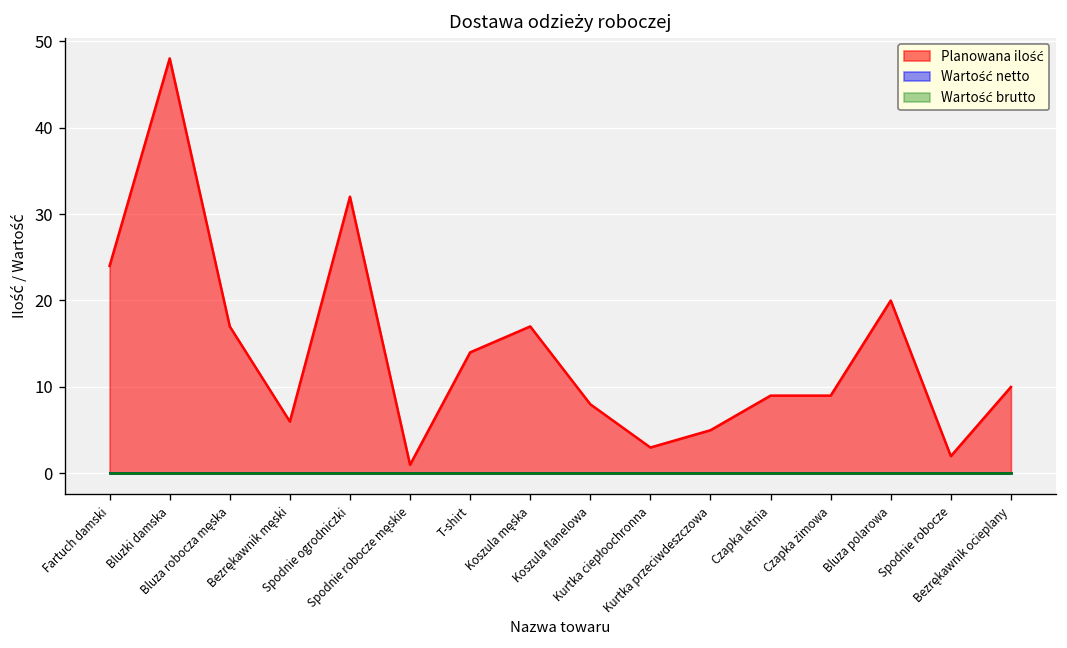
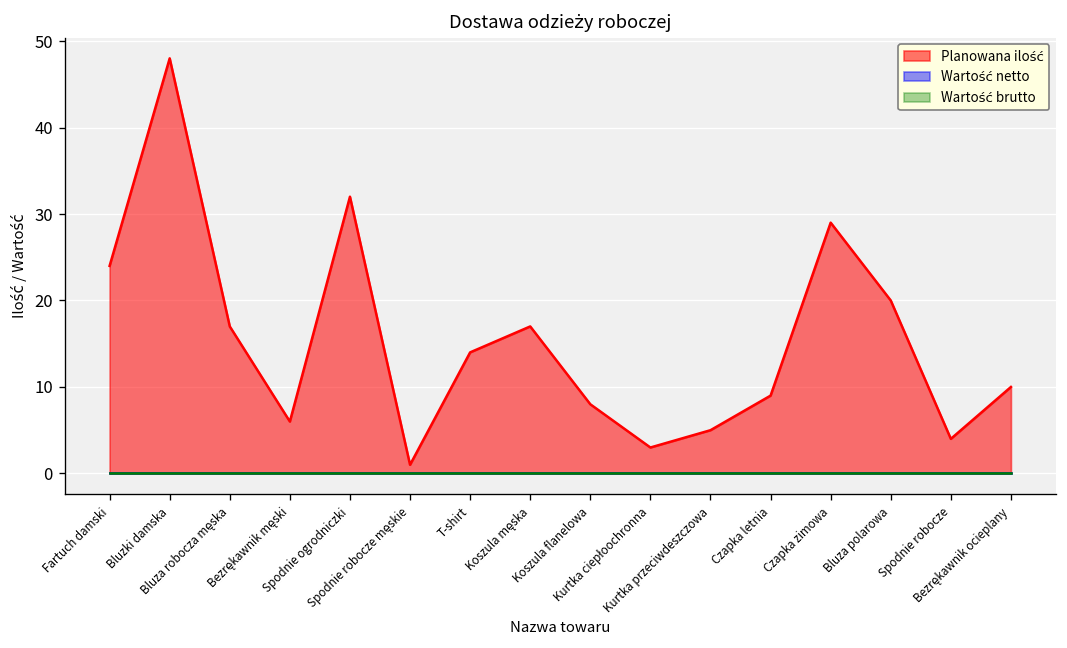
Planowana ilość, Czapka zimowa: 9 -> 29
Planowana ilość, Spodnie robocze: 2 -> 4
